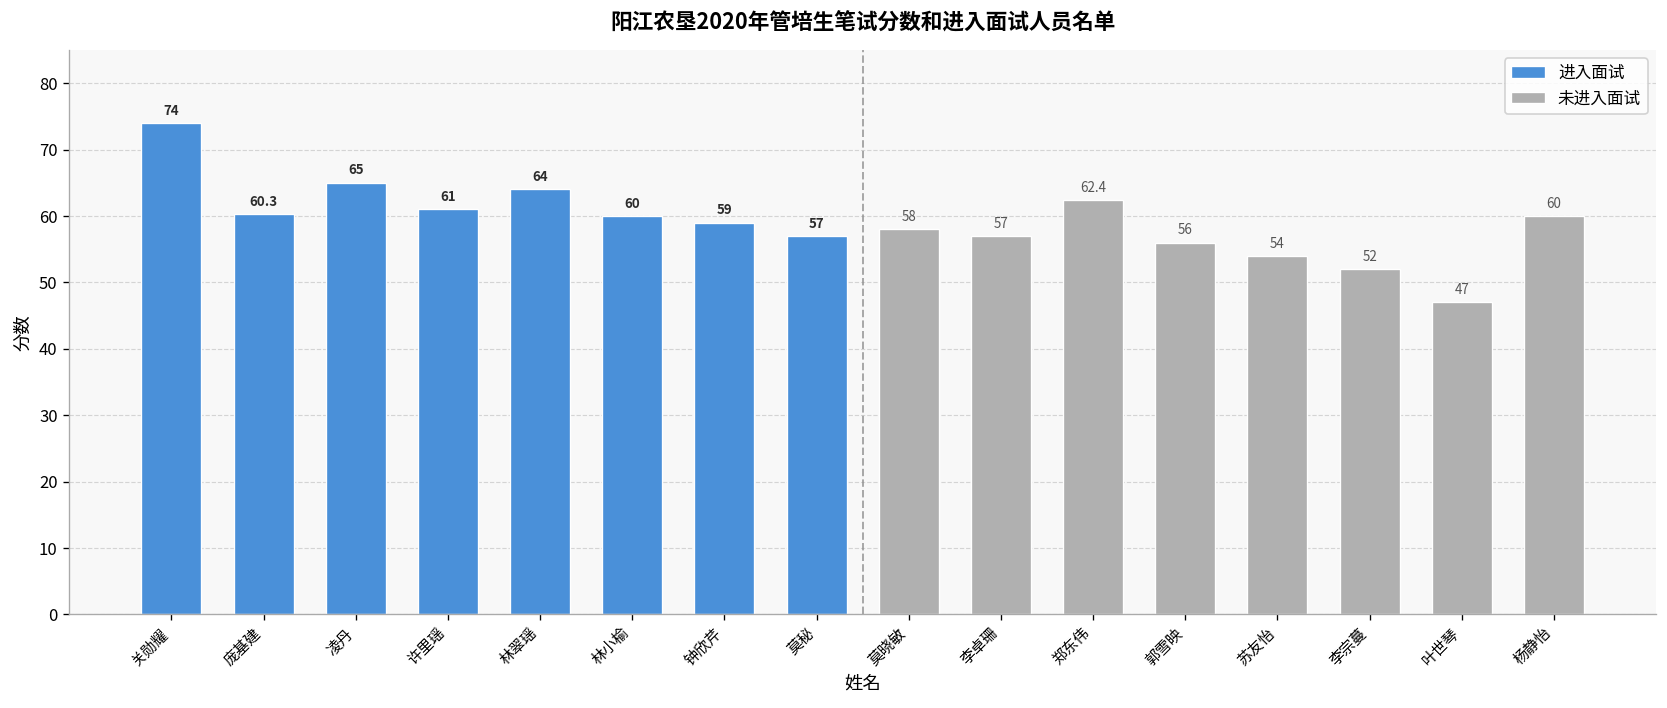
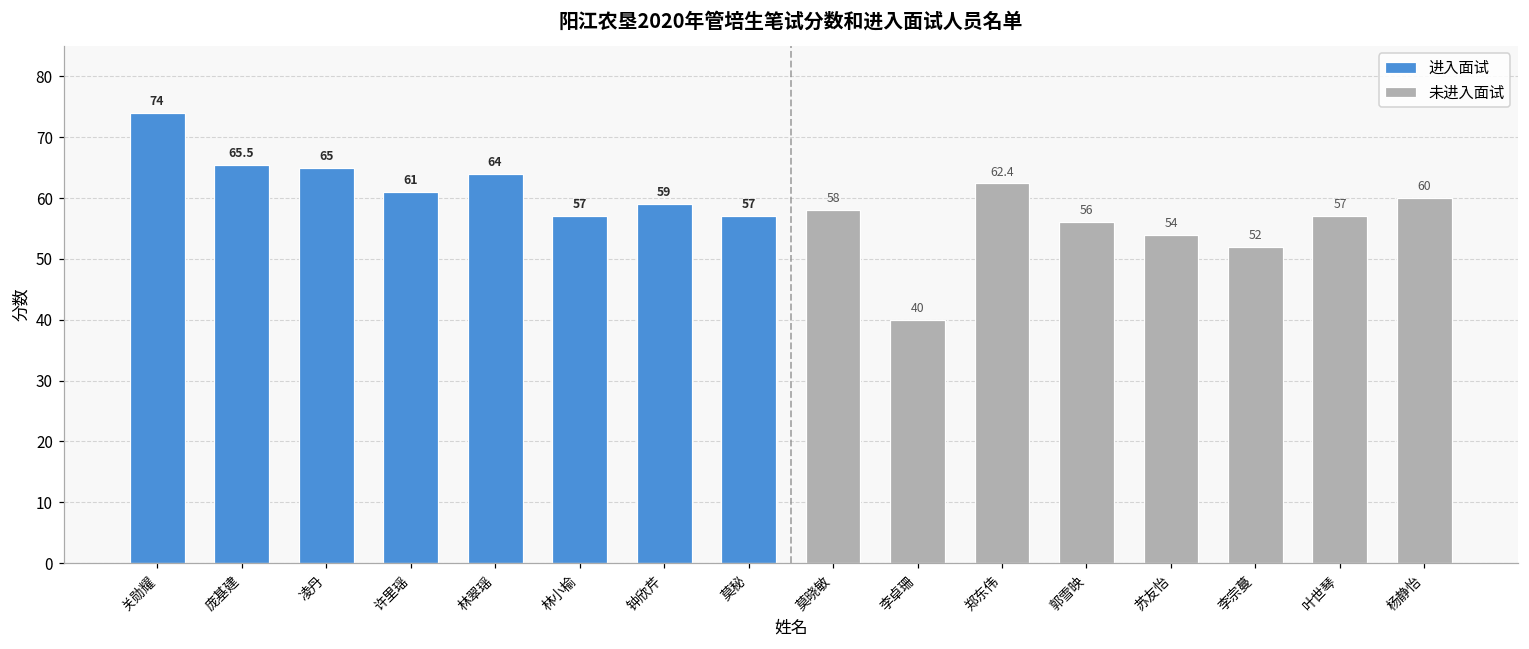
进入面试, 庞基建: 60.3 -> 65.5
进入面试, 林小榆: 60 -> 57
未进入面试, 李卓珊: 57 -> 40
未进入面试, 叶世琴: 47 -> 57
